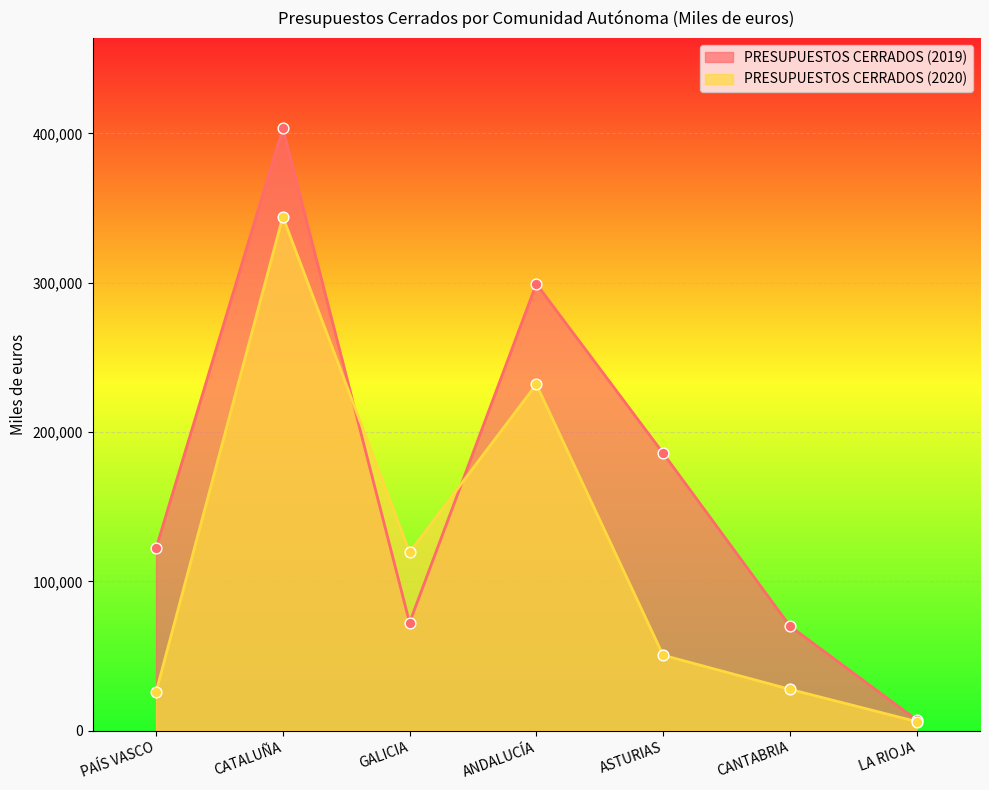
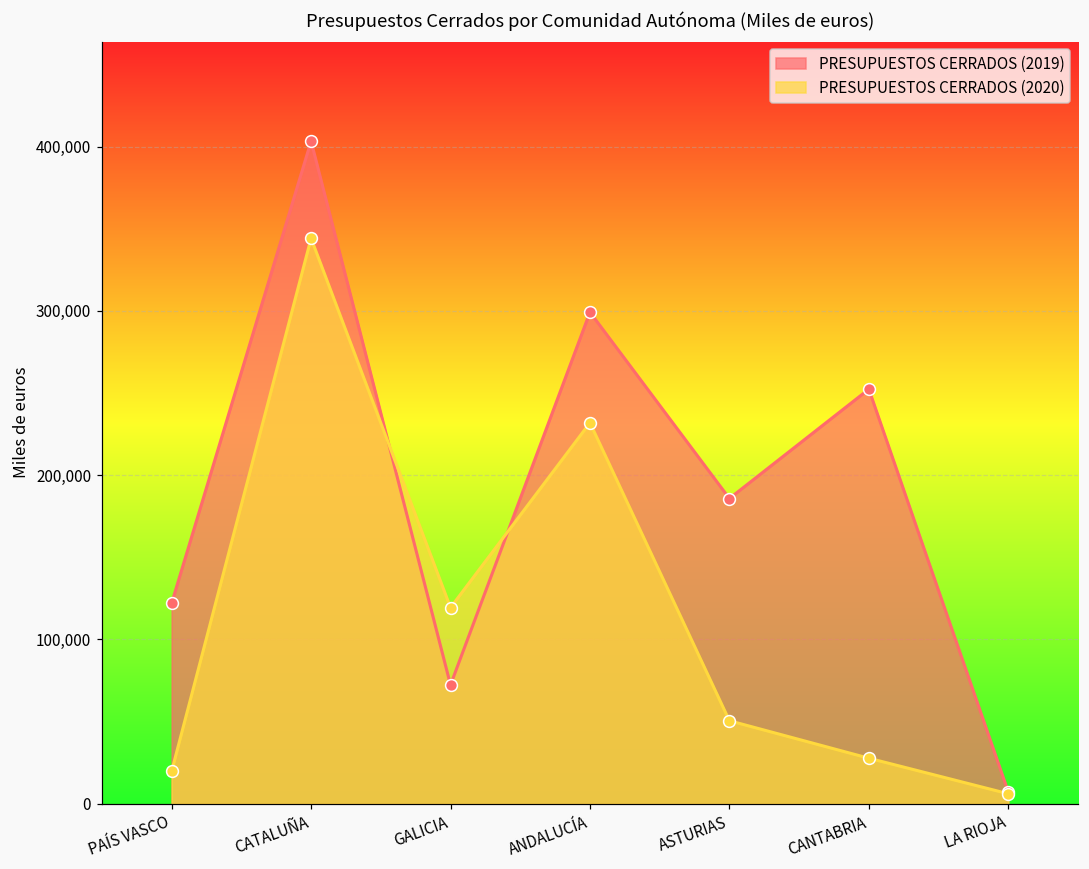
PRESUPUESTOS CERRADOS (2020), PAÍS VASCO: 26,000 -> 20,000
PRESUPUESTOS CERRADOS (2019), CANTABRIA: 70,000 -> 252,000
